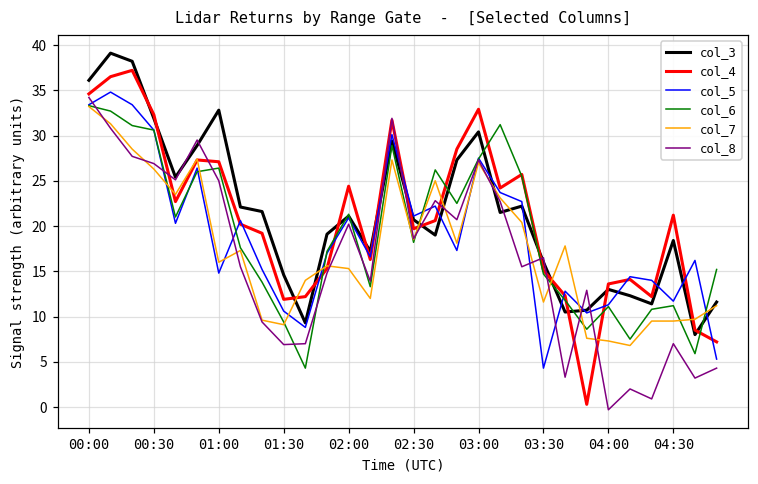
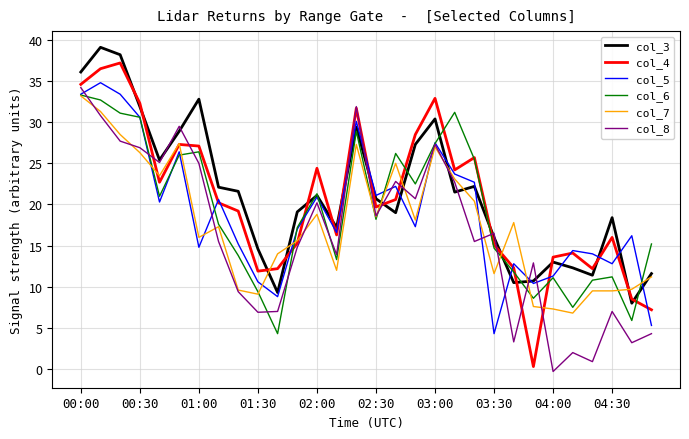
col_7, 02:00: 15 -> 19
col_4, 04:30: 21 -> 16
col_5, 04:30: 12 -> 13
